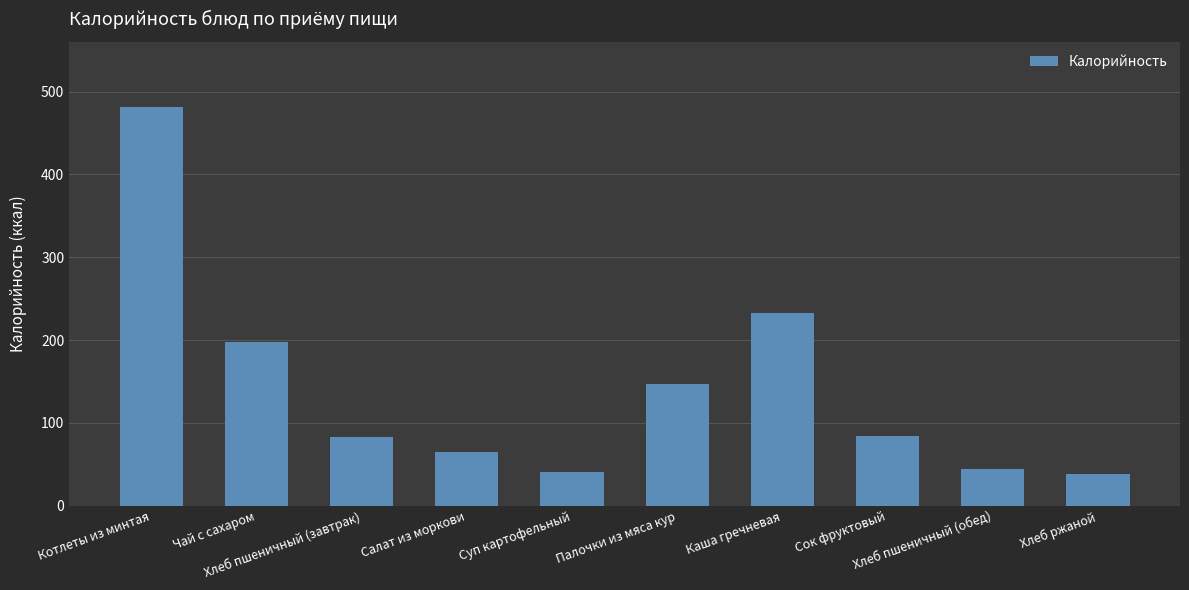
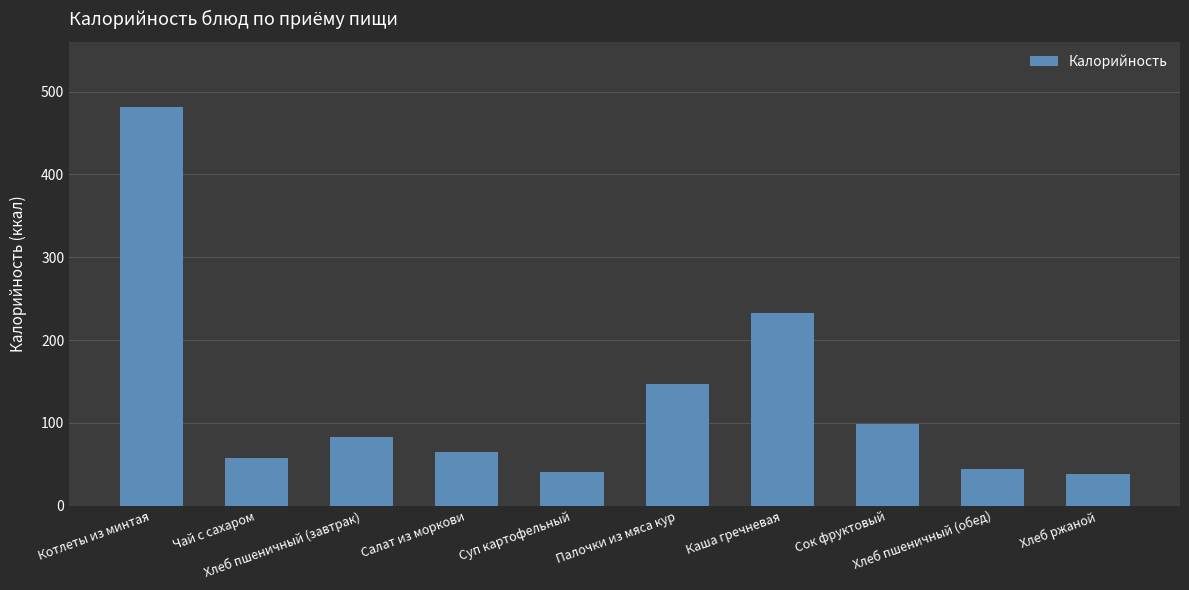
Чай с сахаром: 200 -> 60
Сок фруктовый: 80 -> 100
